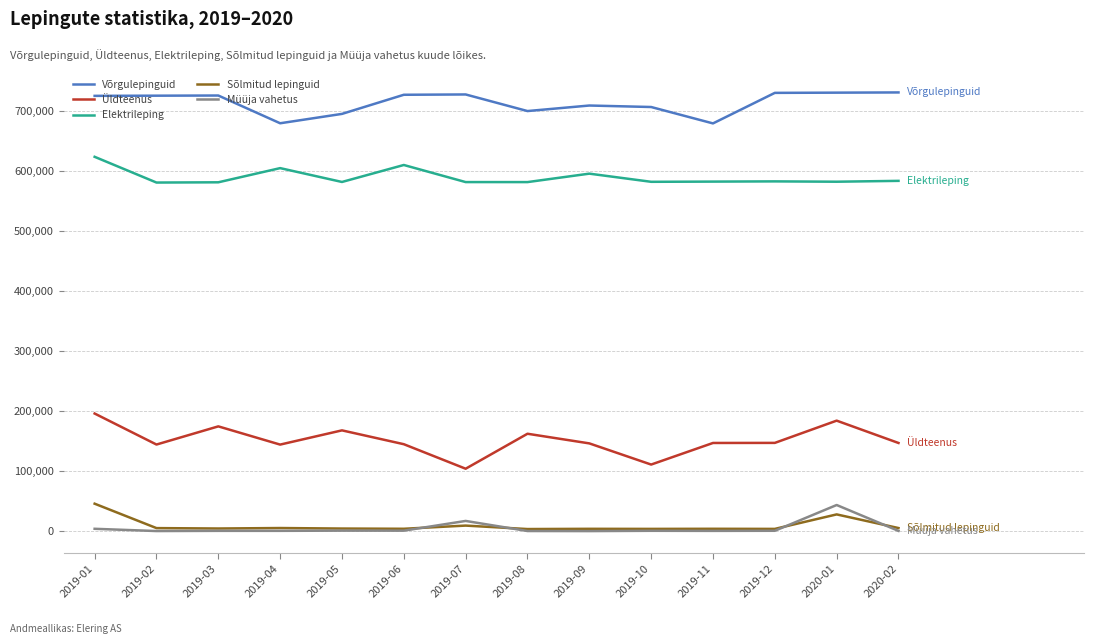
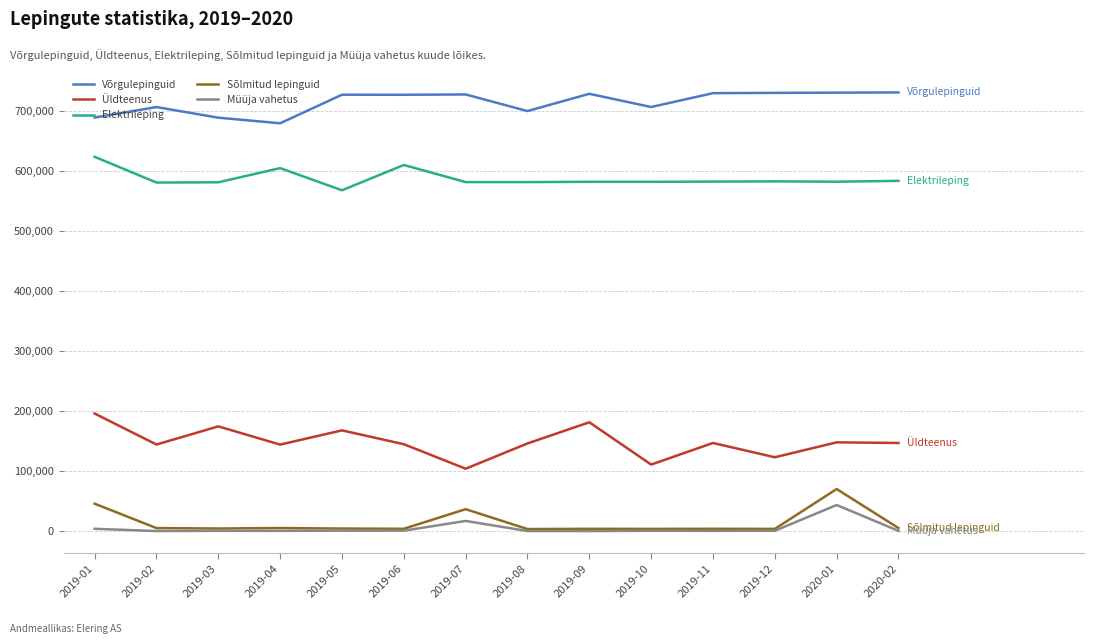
Võrgulepinguid, 2019-01: 730,000 -> 690,000
Võrgulepinguid, 2019-02: 730,000 -> 710,000
Võrgulepinguid, 2019-03: 730,000 -> 690,000
Võrgulepinguid, 2019-05: 700,000 -> 730,000
Elektrileping, 2019-05: 580,000 -> 570,000
Sõlmitud lepinguid, 2019-07: 10,000 -> 40,000
Üldteenus, 2019-08: 160,000 -> 150,000
Võrgulepinguid, 2019-09: 710,000 -> 730,000
Üldteenus, 2019-09: 150,000 -> 180,000
Elektrileping, 2019-09: 600,000 -> 580,000
Võrgulepinguid, 2019-11: 680,000 -> 730,000
Üldteenus, 2019-12: 150,000 -> 120,000
Üldteenus, 2020-01: 180,000 -> 150,000
Sõlmitud lepinguid, 2020-01: 30,000 -> 70,000
